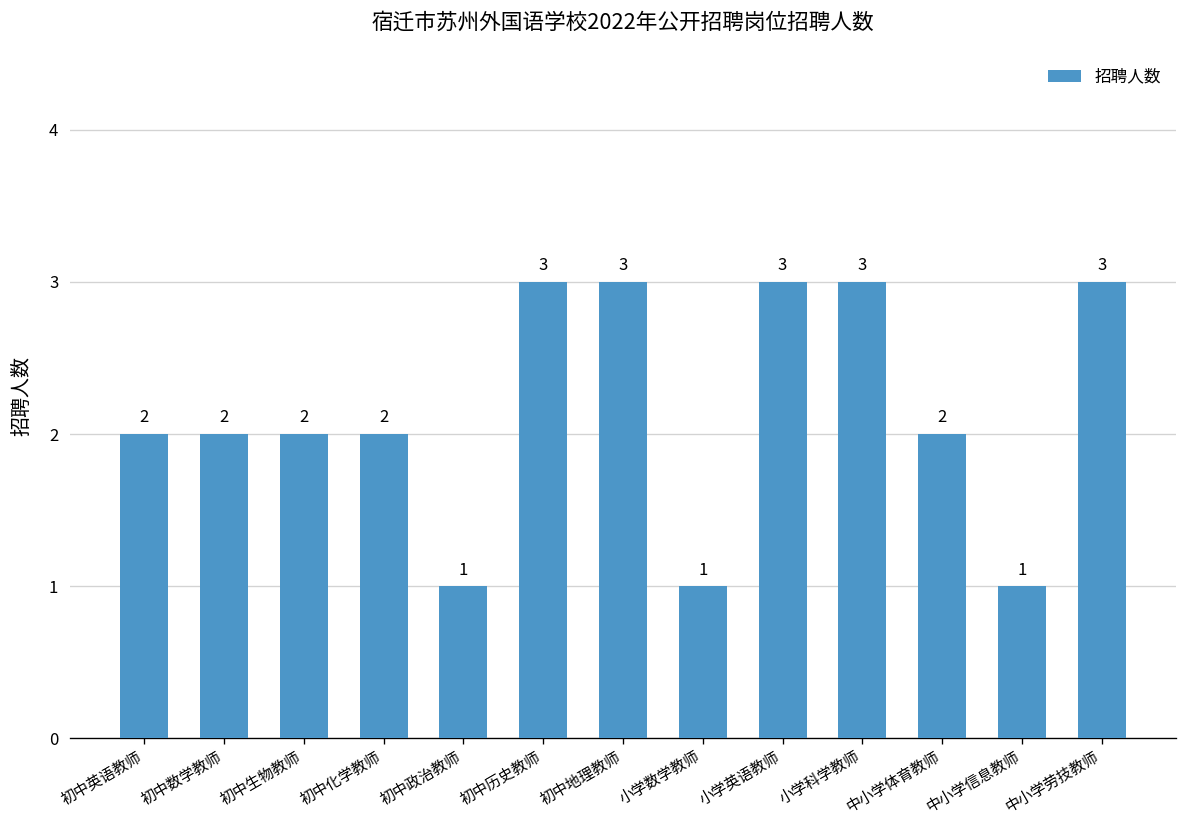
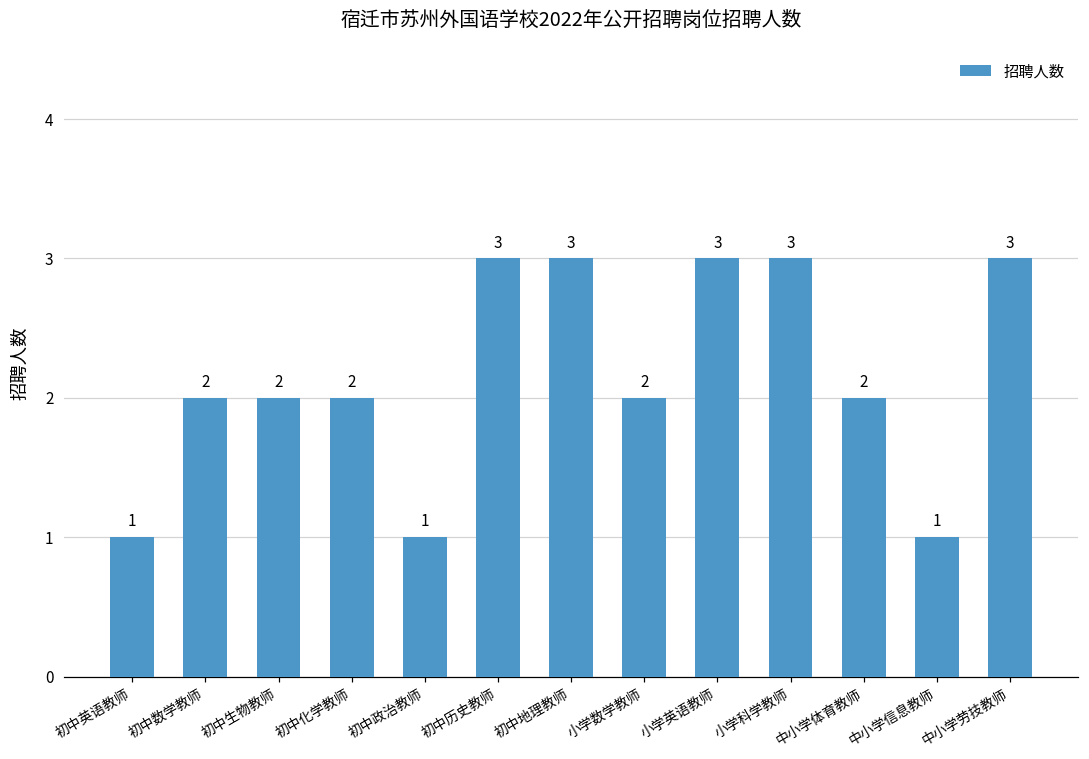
初中英语教师: 2 -> 1
小学数学教师: 1 -> 2
